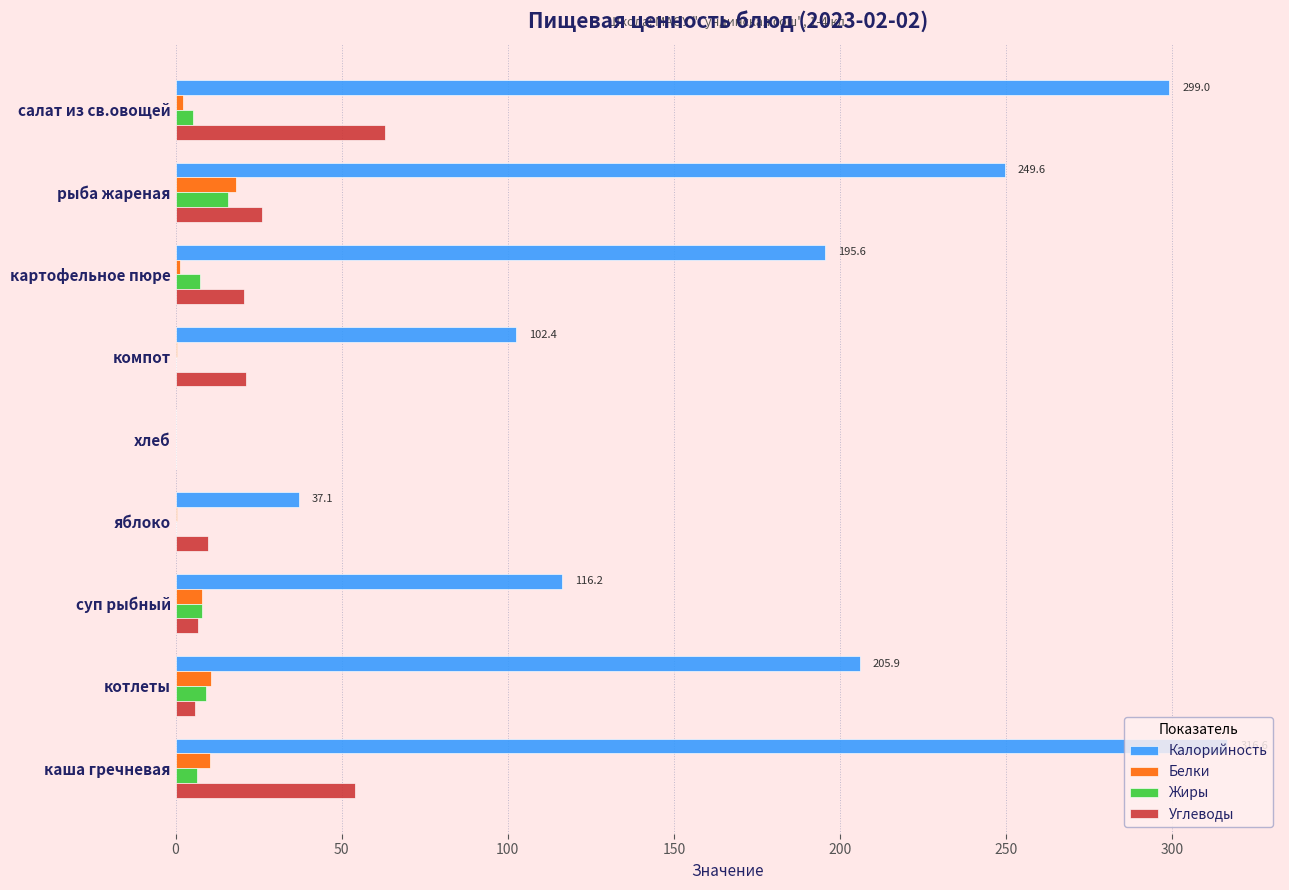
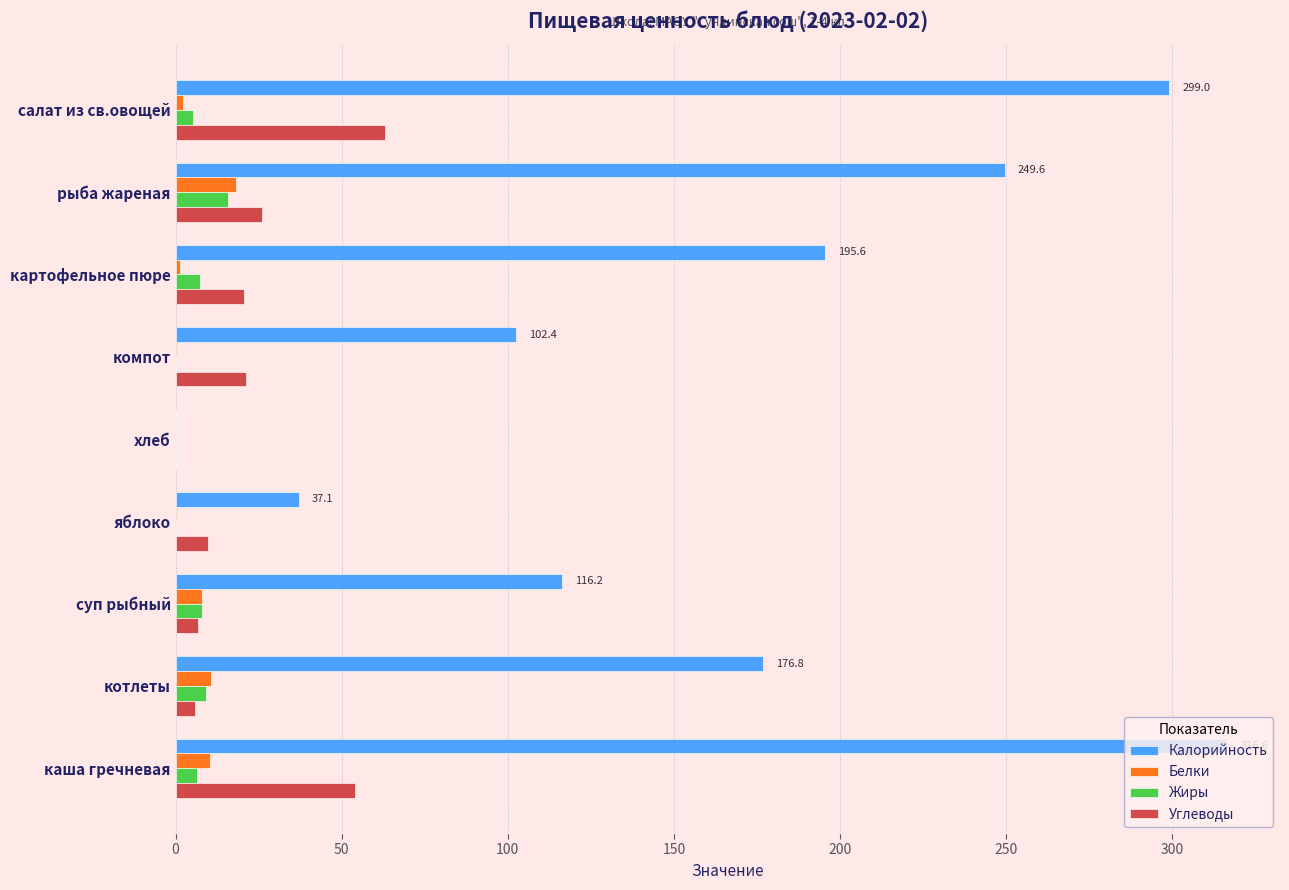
Калорийность, котлеты: 205.9 -> 176.8
